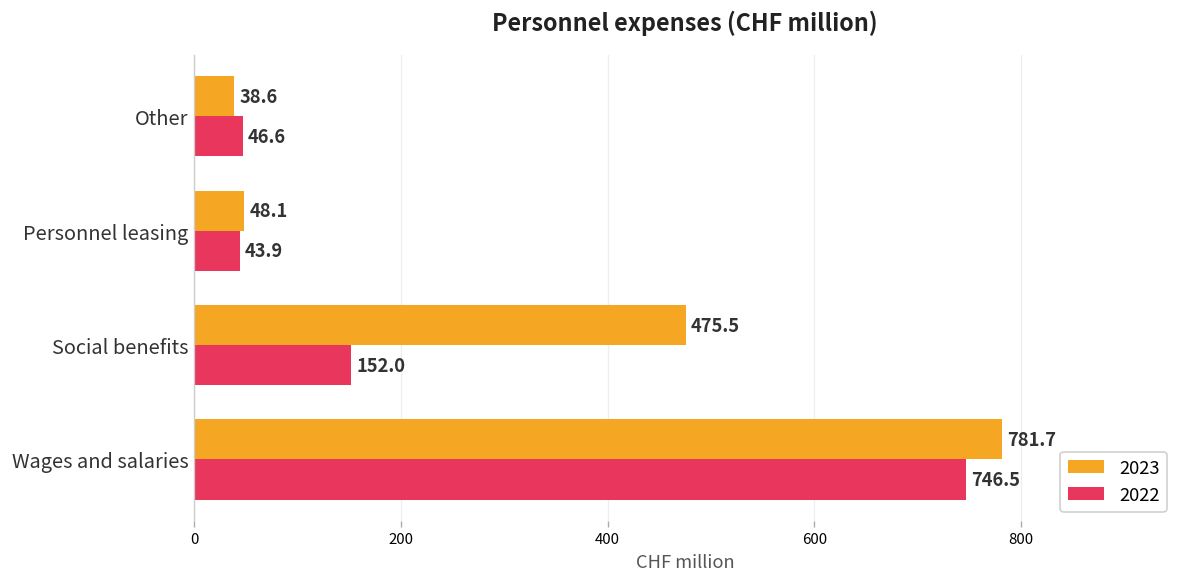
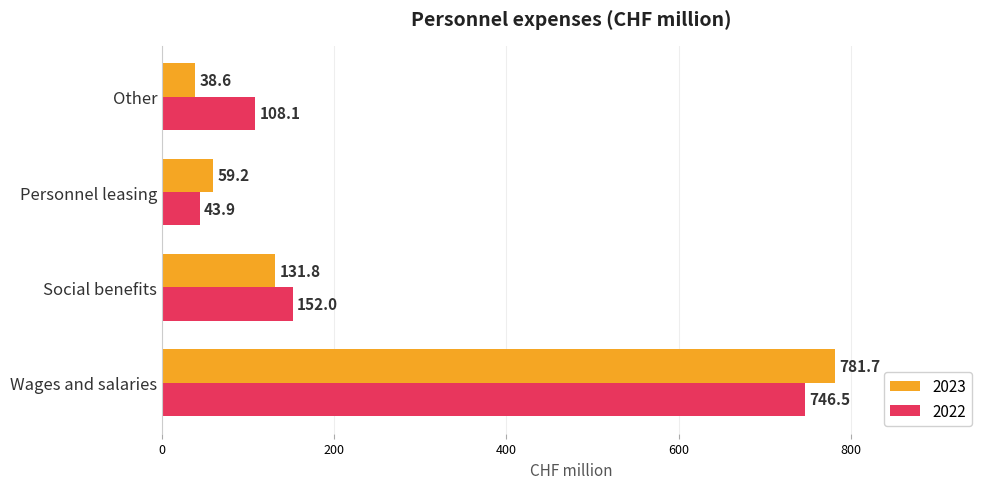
2022, Other: 46.6 -> 108.1
2023, Personnel leasing: 48.1 -> 59.2
2023, Social benefits: 475.5 -> 131.8
